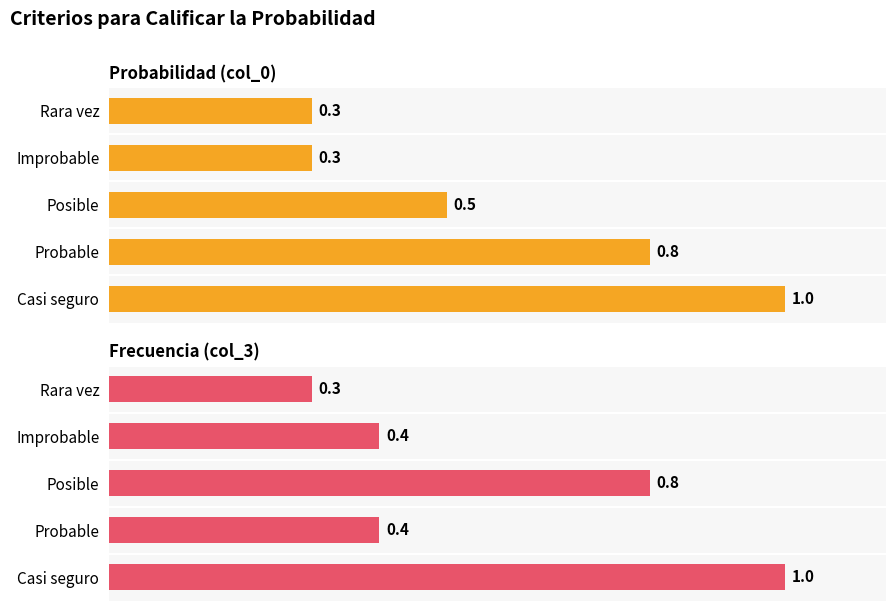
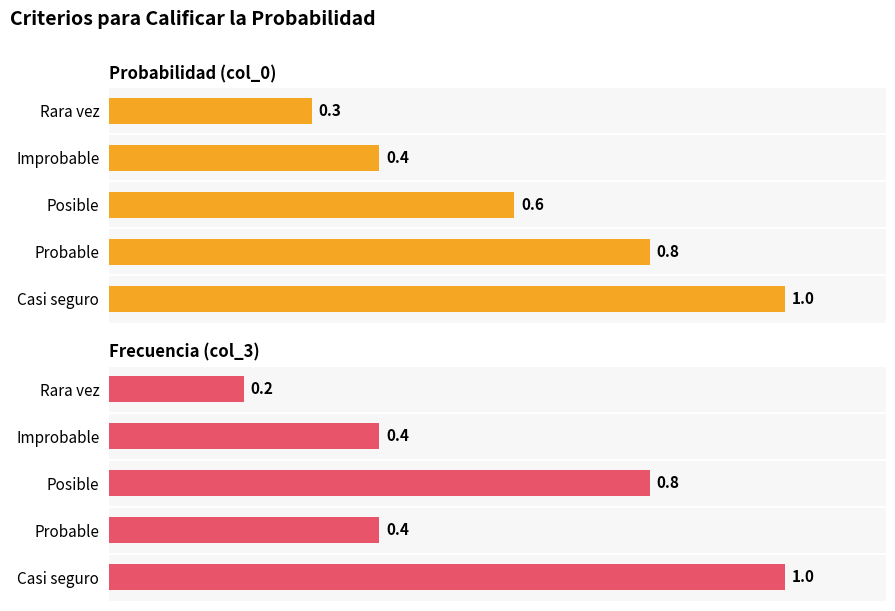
Probabilidad (col_0), Improbable: 0.3 -> 0.4
Probabilidad (col_0), Posible: 0.5 -> 0.6
Frecuencia (col_3), Rara vez: 0.3 -> 0.2
